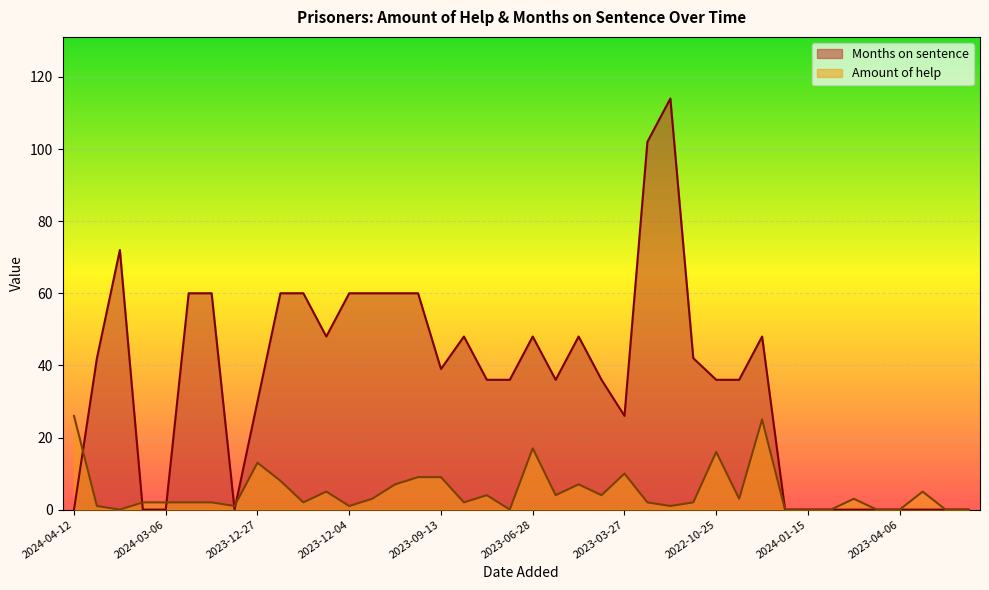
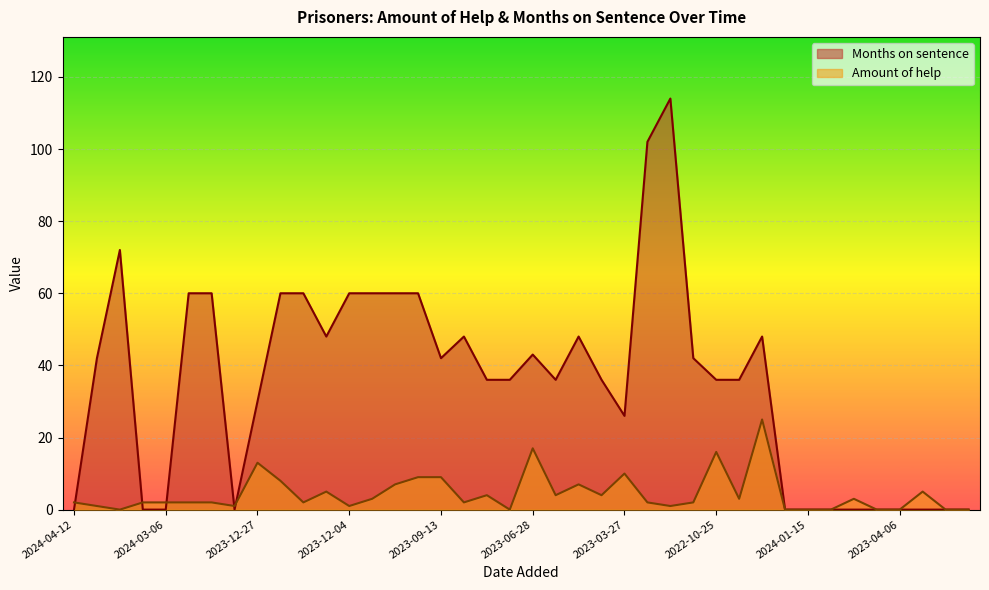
Amount of help, 2024-04-12: 26 -> 2
Months on sentence, 2023-09-13: 39 -> 42
Months on sentence, 2023-06-28: 48 -> 43
